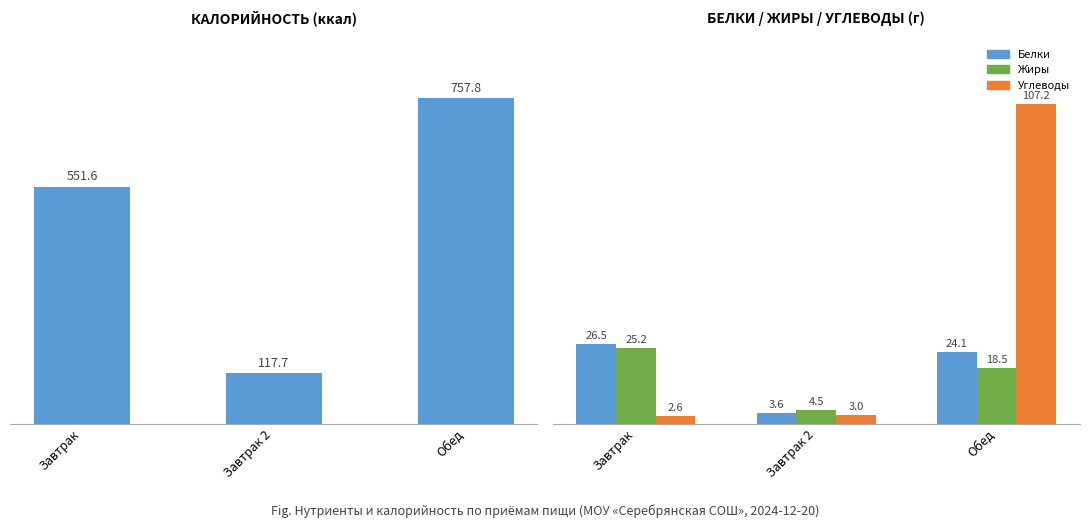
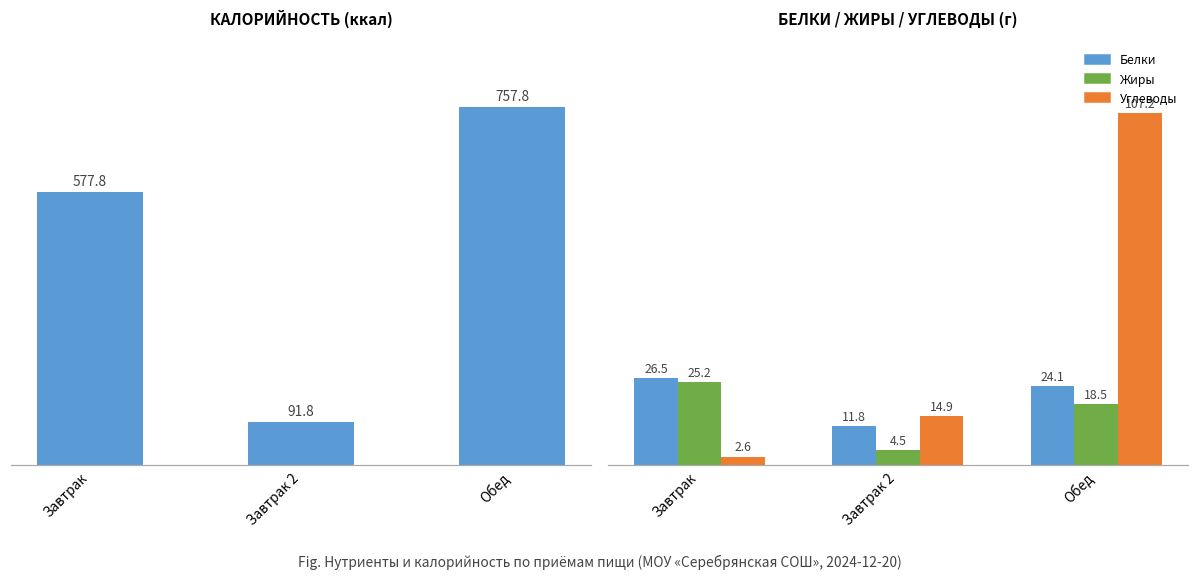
КАЛОРИЙНОСТЬ (ккал), Завтрак: 551.6 -> 577.8
КАЛОРИЙНОСТЬ (ккал), Завтрак 2: 117.7 -> 91.8
БЕЛКИ / ЖИРЫ / УГЛЕВОДЫ (г), Белки, Завтрак 2: 3.6 -> 11.8
БЕЛКИ / ЖИРЫ / УГЛЕВОДЫ (г), Углеводы, Завтрак 2: 3.0 -> 14.9
